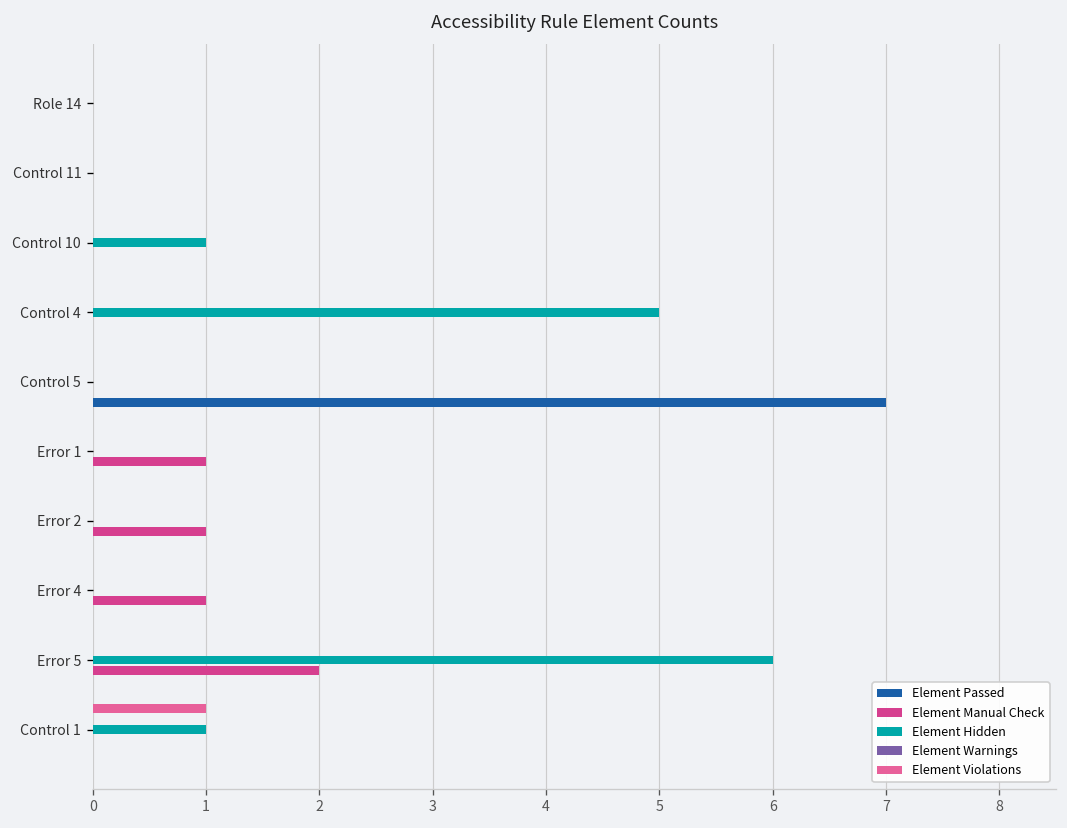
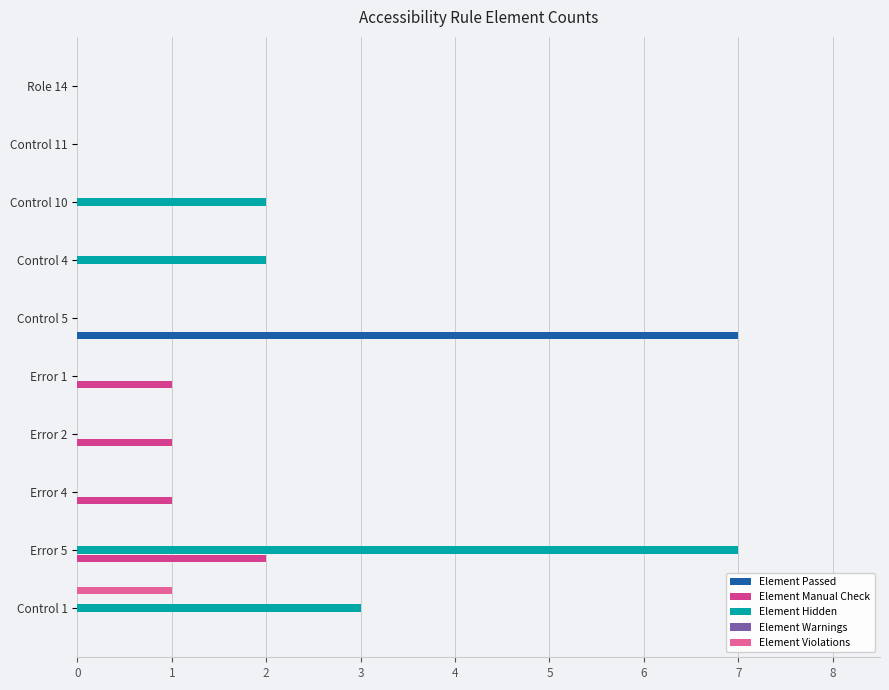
Element Hidden, Control 10: 1 -> 2
Element Hidden, Control 4: 5 -> 2
Element Hidden, Error 5: 6 -> 7
Element Hidden, Control 1: 1 -> 3
